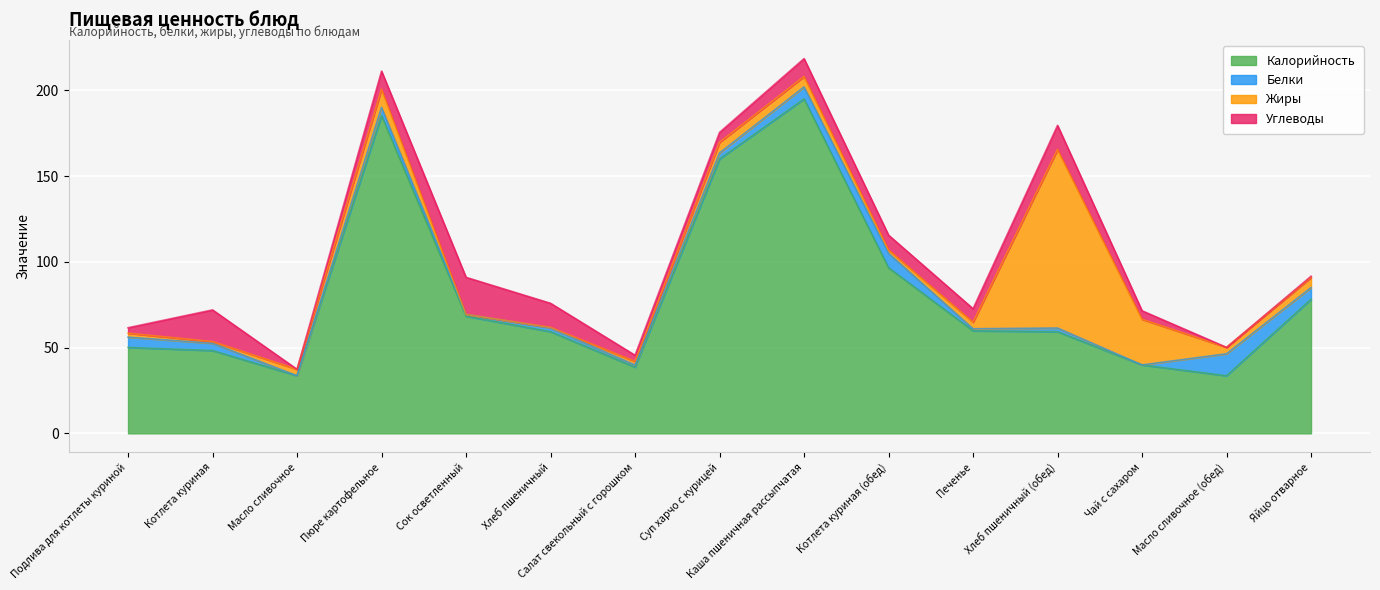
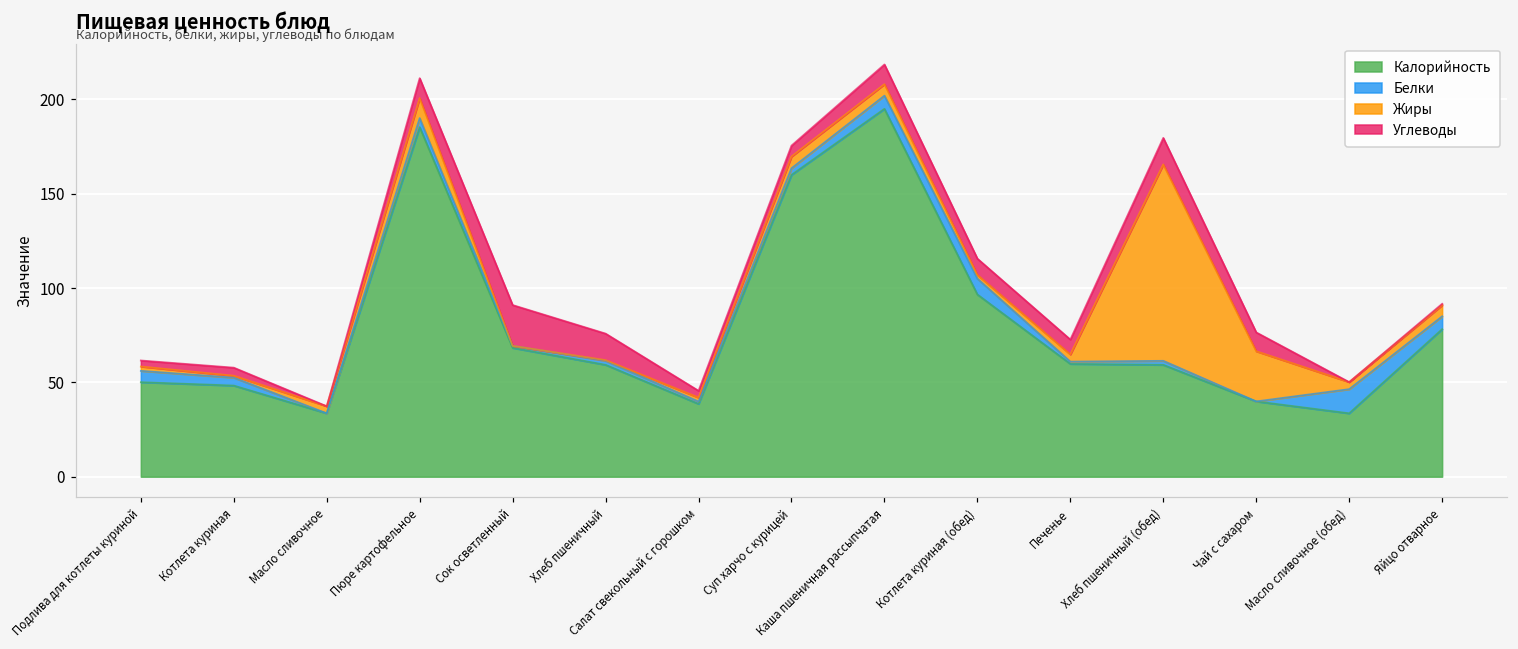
Углеводы, Котлета куриная: 19 -> 4
Углеводы, Чай с сахаром: 5 -> 10
